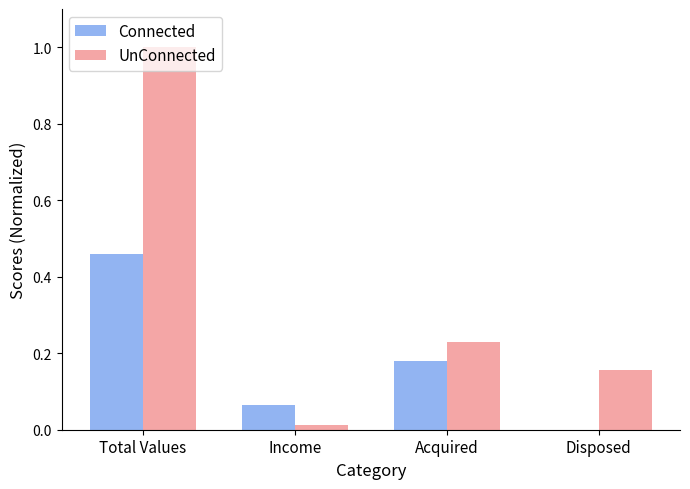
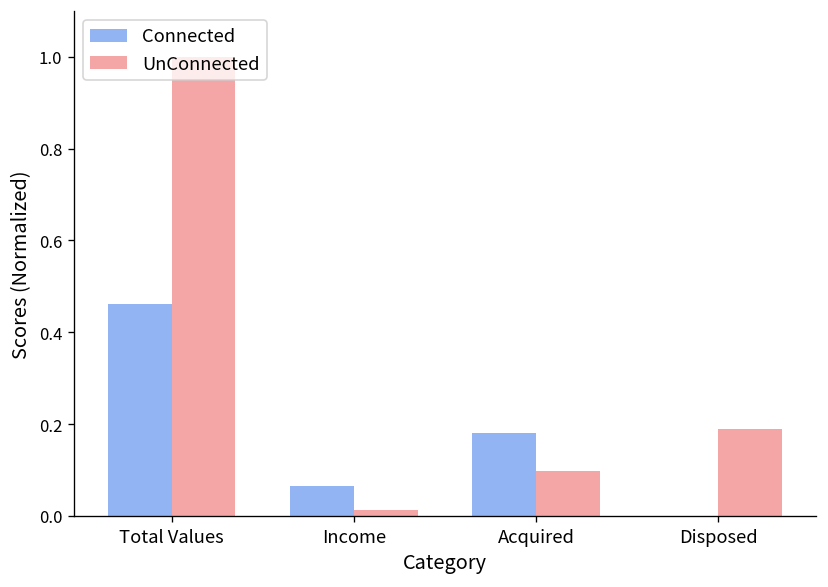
UnConnected, Acquired: 0.23 -> 0.10
UnConnected, Disposed: 0.16 -> 0.19
